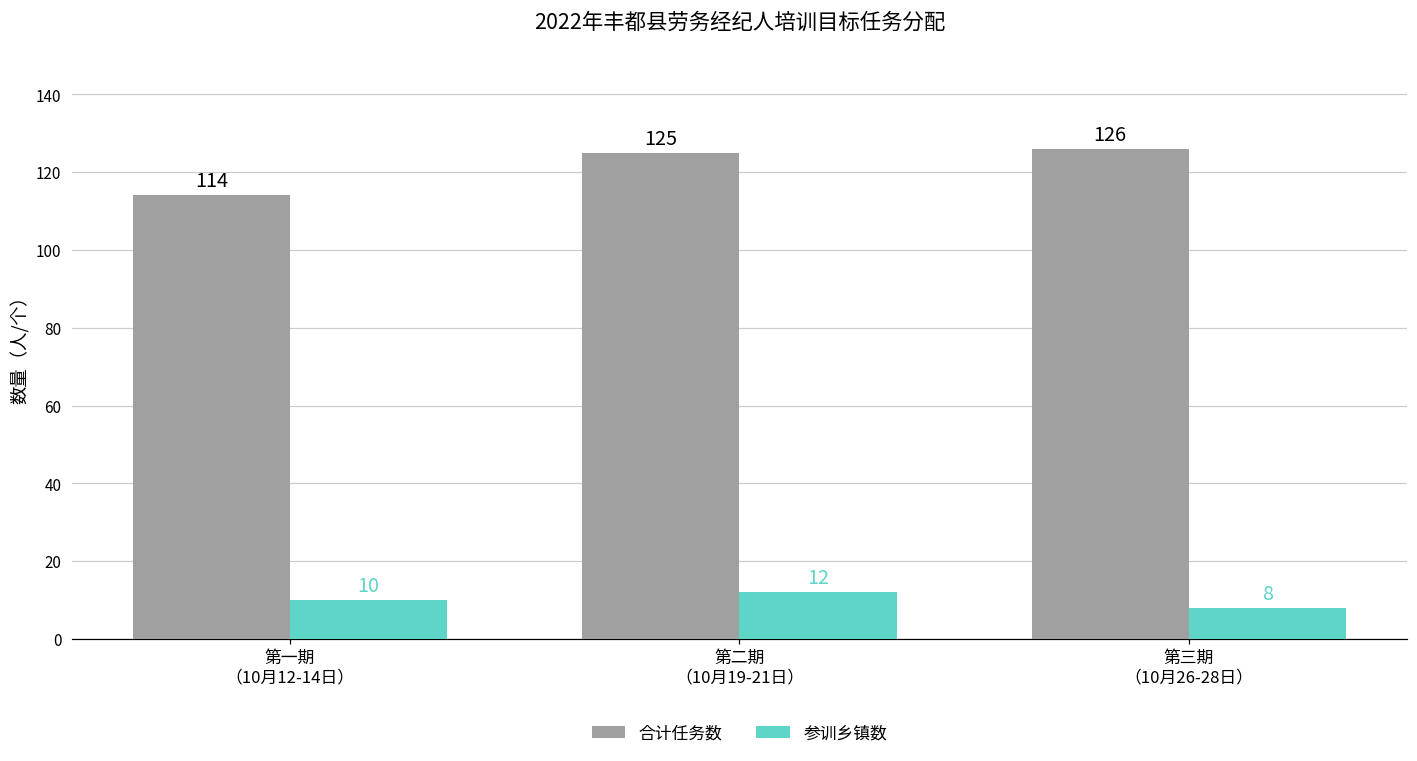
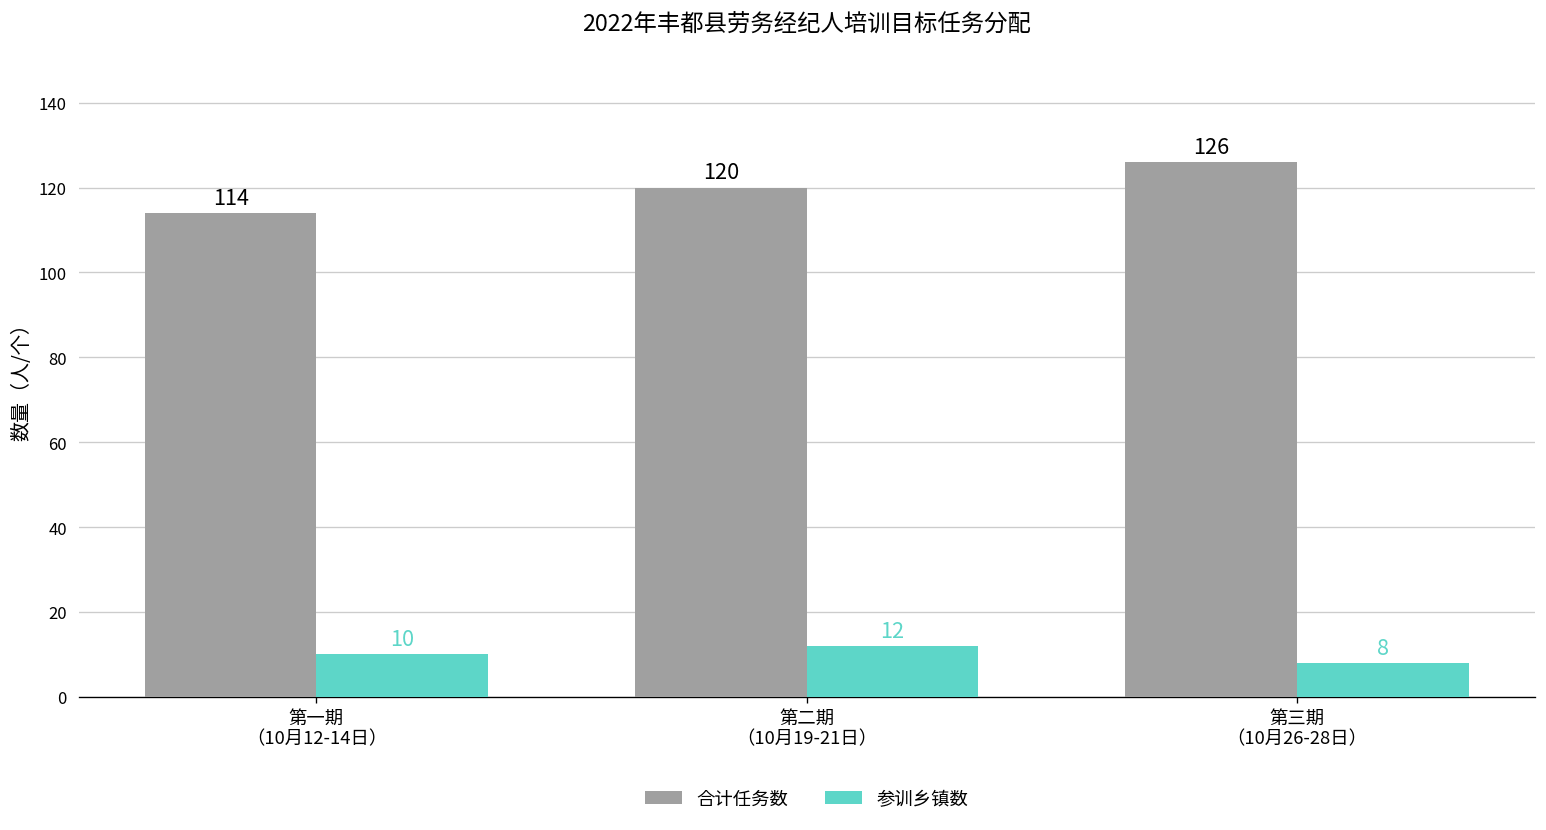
合计任务数, 第二期 （10月19-21日）: 125 -> 120
